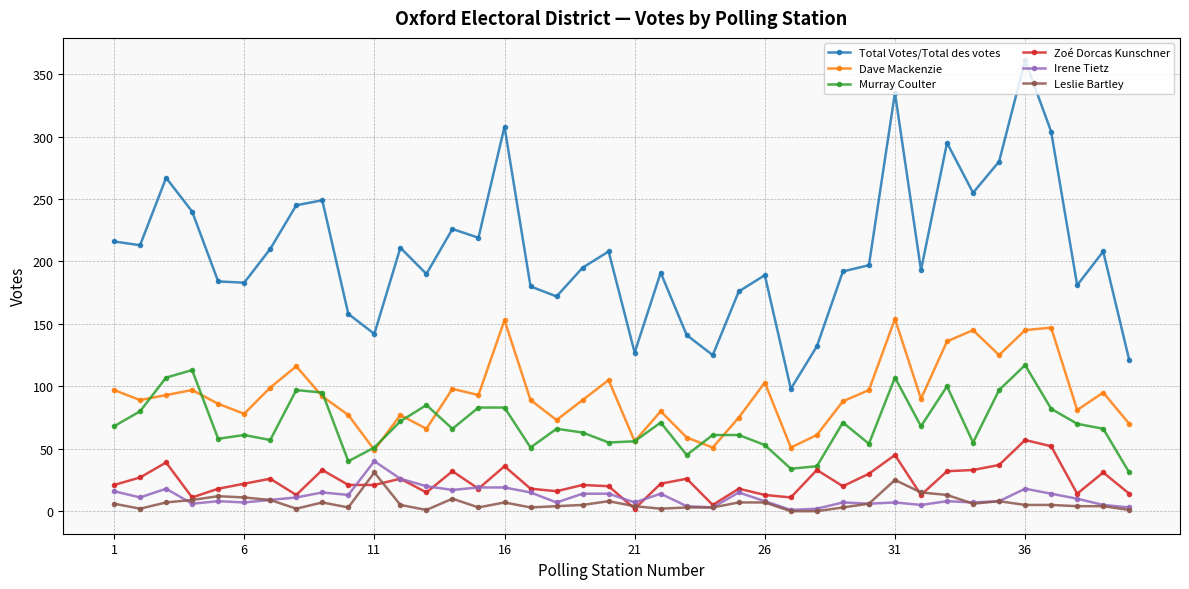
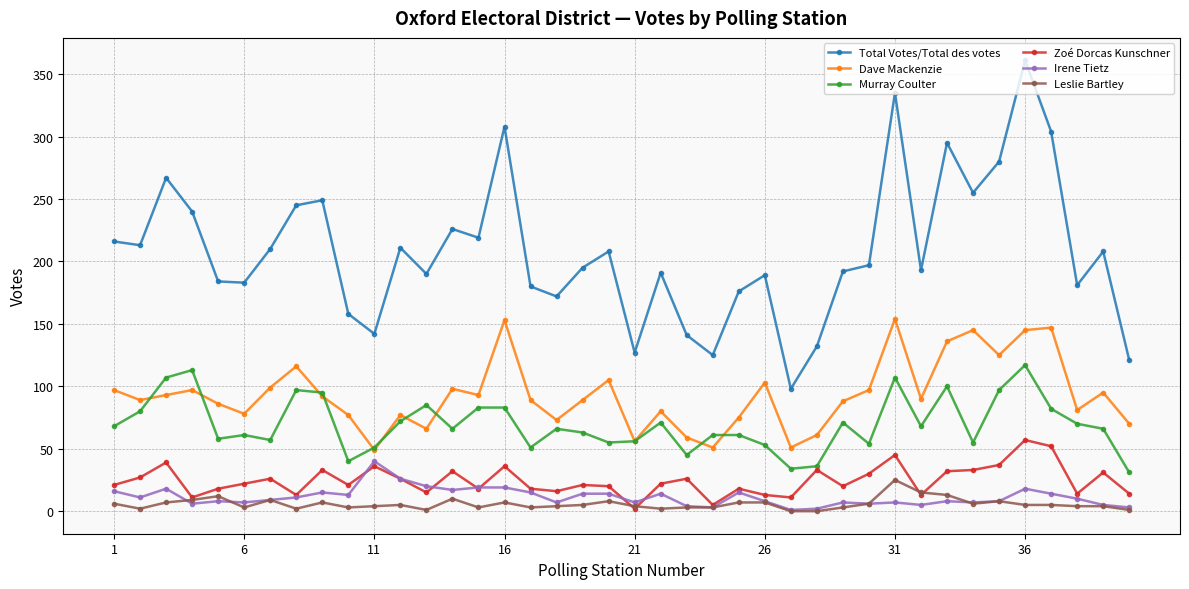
Leslie Bartley, 6: 11 -> 3
Zoé Dorcas Kunschner, 11: 21 -> 36
Leslie Bartley, 11: 31 -> 4
